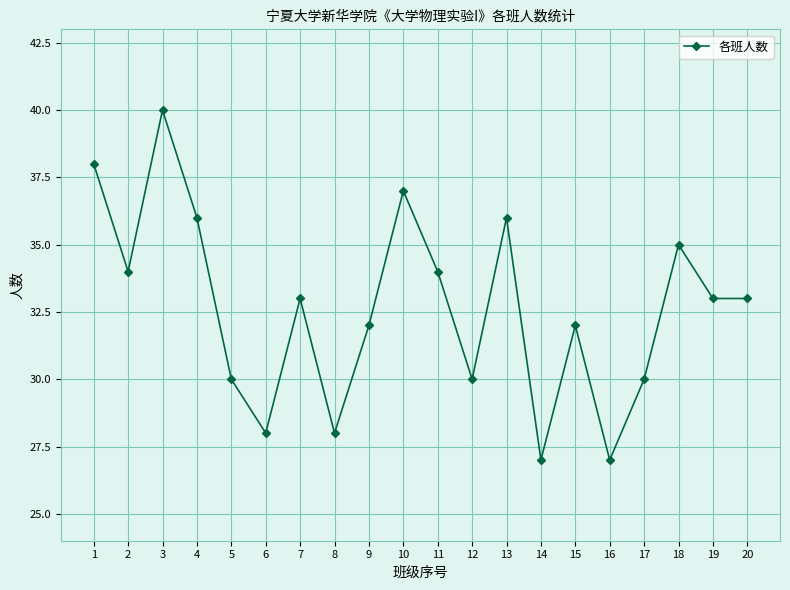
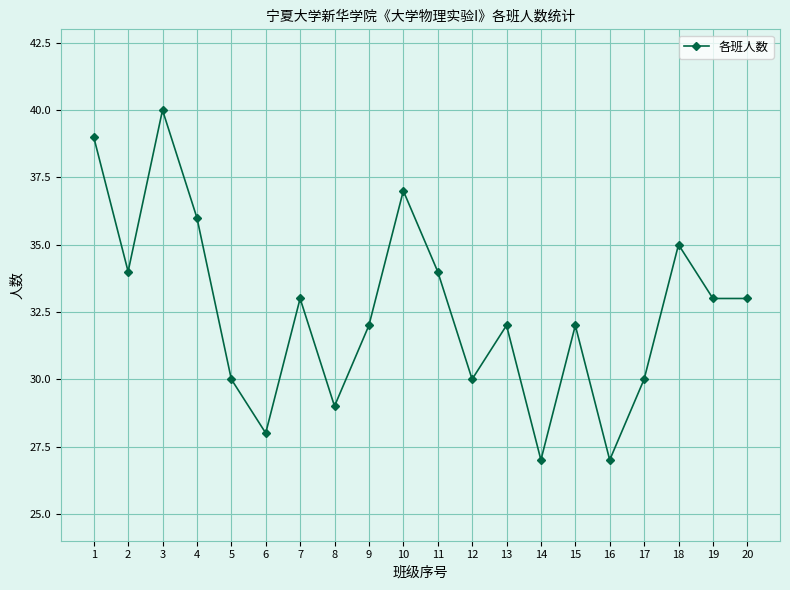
1: 38 -> 39
8: 28 -> 29
13: 36 -> 32
